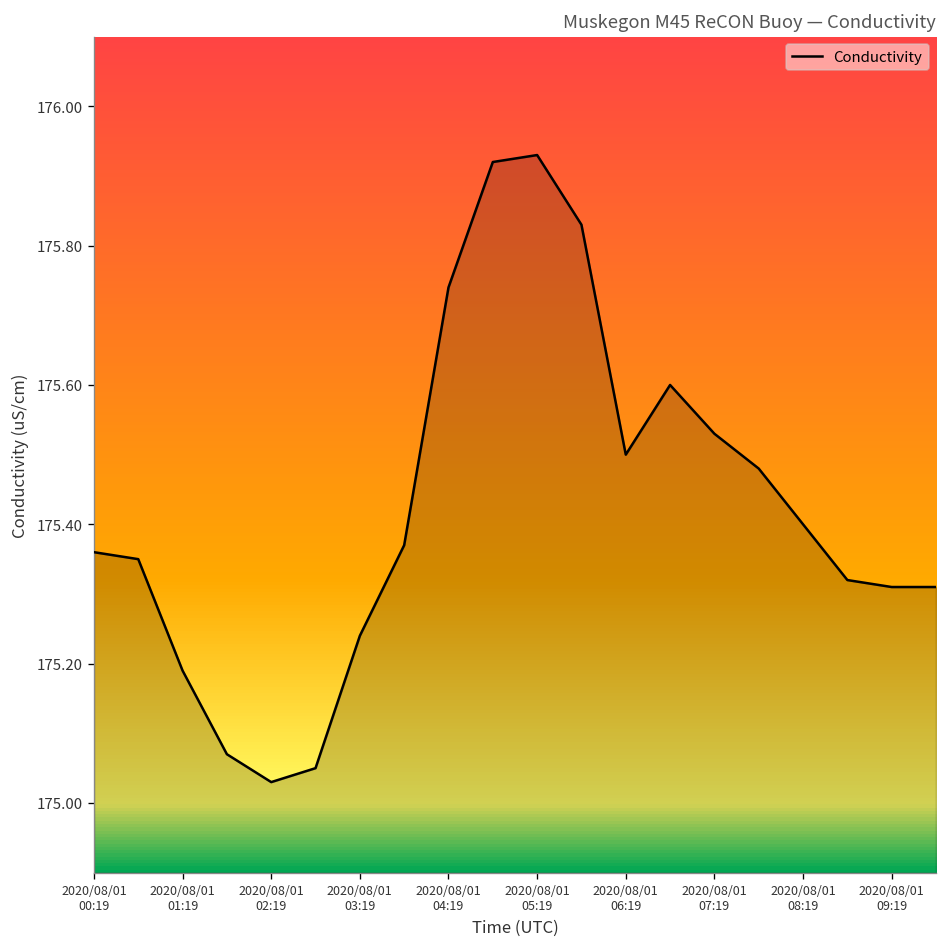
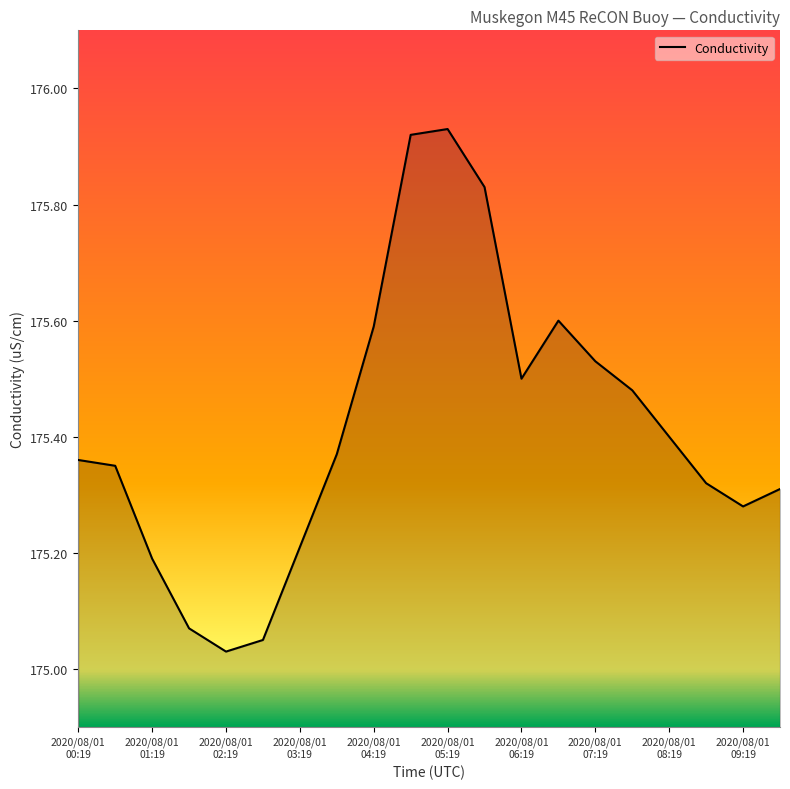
2020/08/01 03:19: 175.24 -> 175.21
2020/08/01 04:19: 175.74 -> 175.59
2020/08/01 09:19: 175.31 -> 175.28
